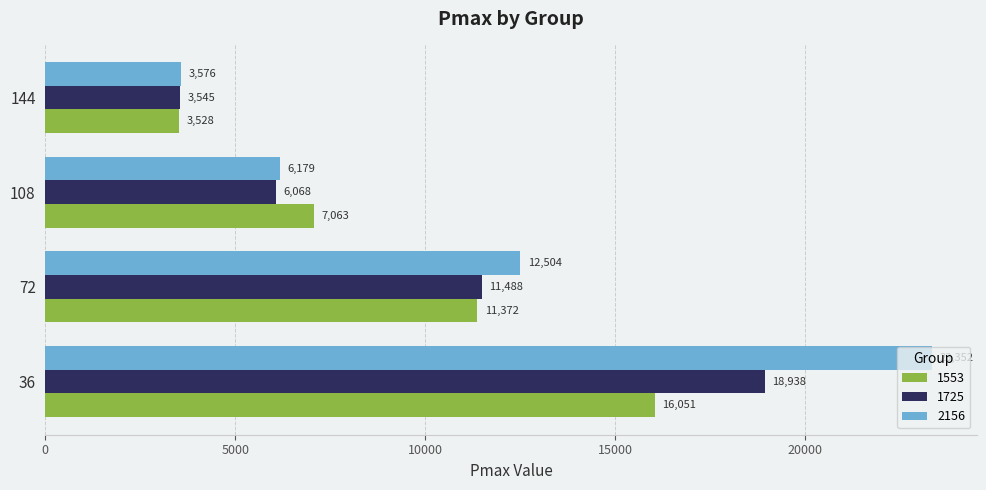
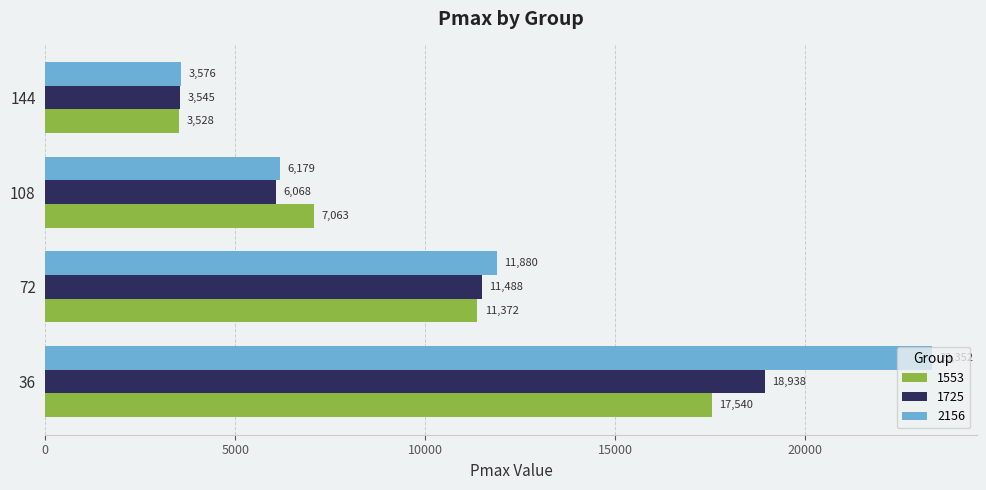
2156, 72: 12,504 -> 11,880
1553, 36: 16,051 -> 17,540
